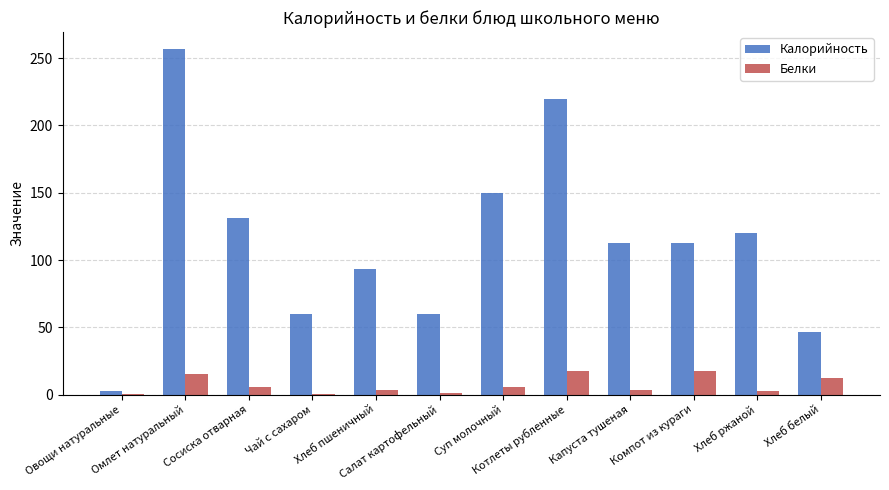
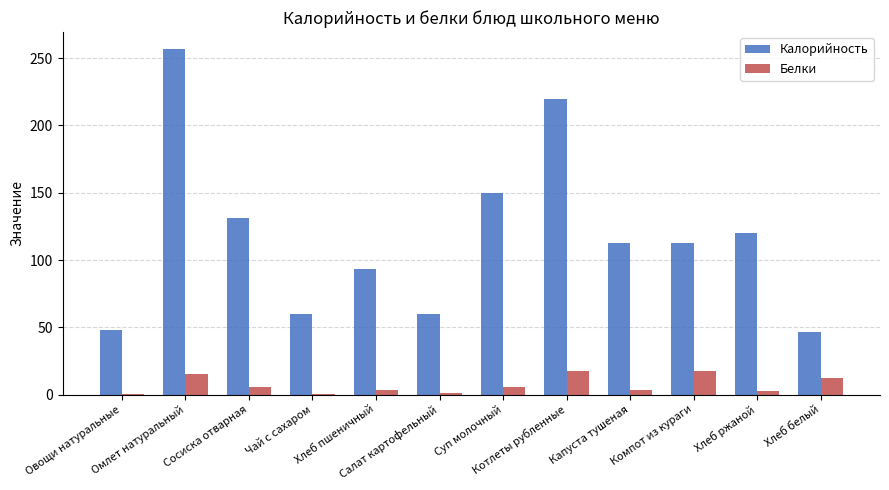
Калорийность, Овощи натуральные: 2 -> 48
